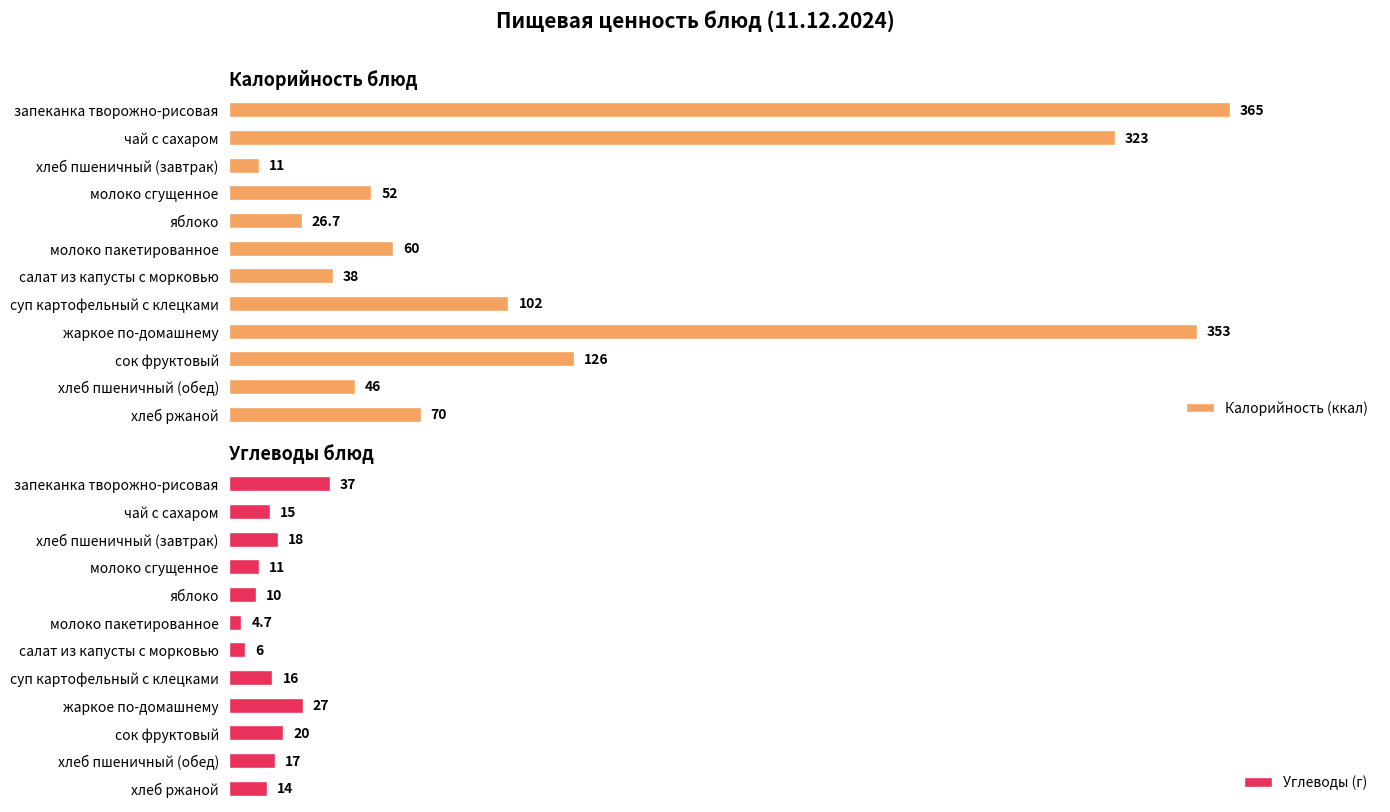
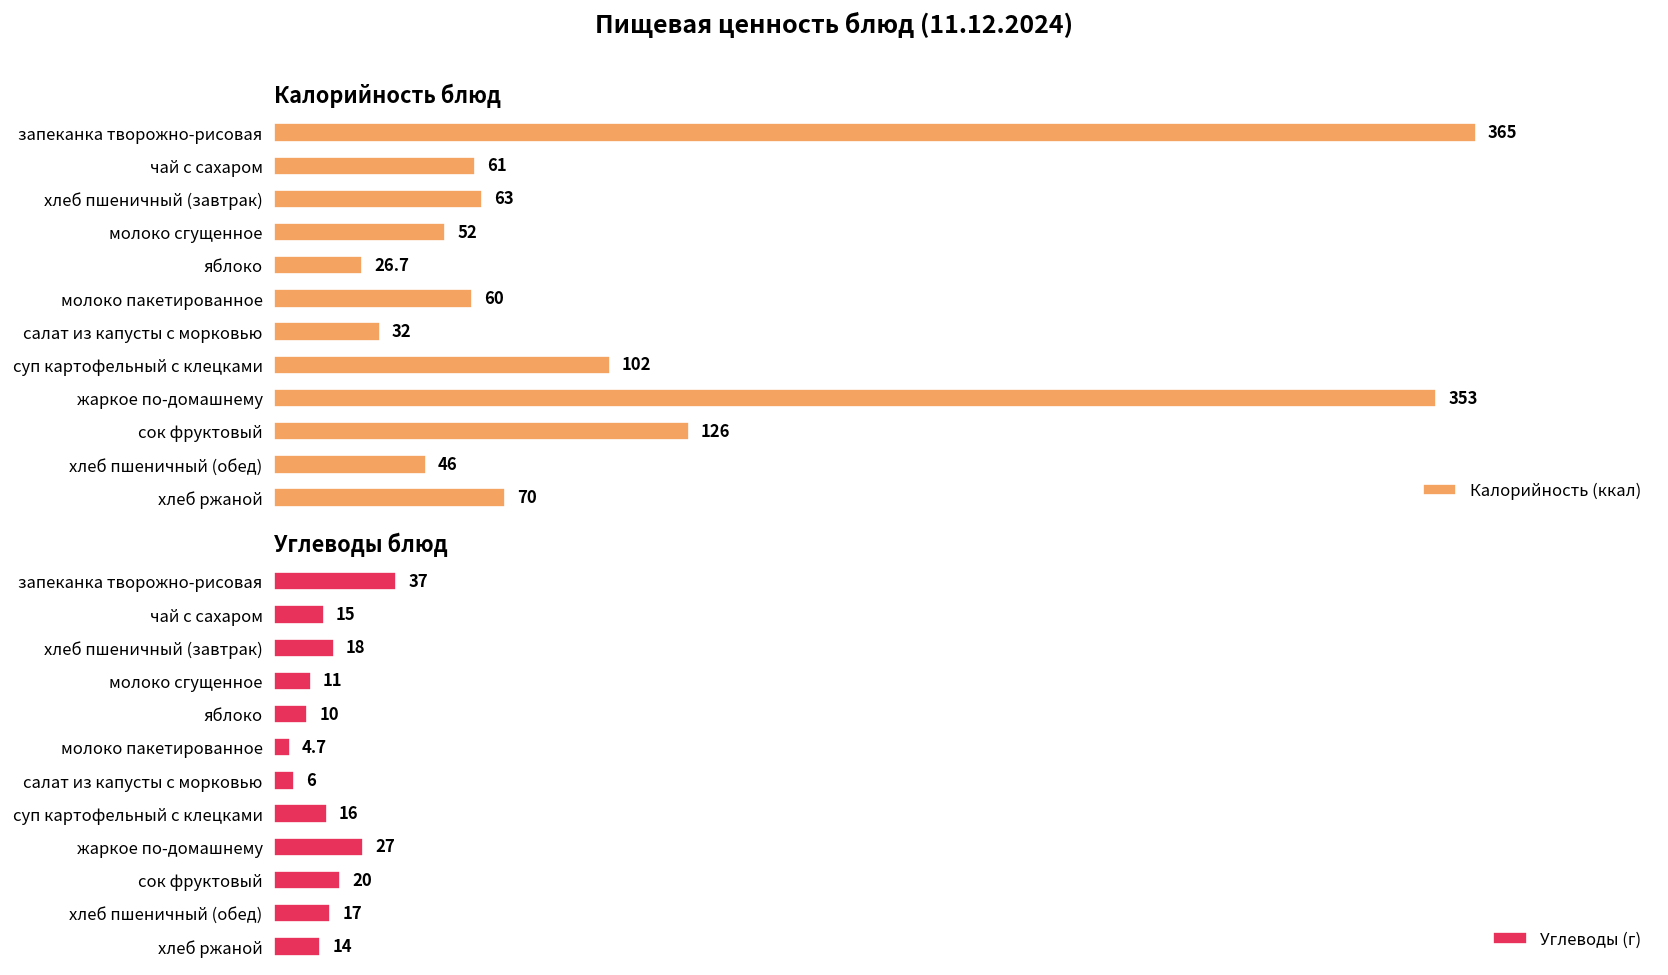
Калорийность блюд, чай с сахаром: 323 -> 61
Калорийность блюд, хлеб пшеничный (завтрак): 11 -> 63
Калорийность блюд, салат из капусты с морковью: 38 -> 32
